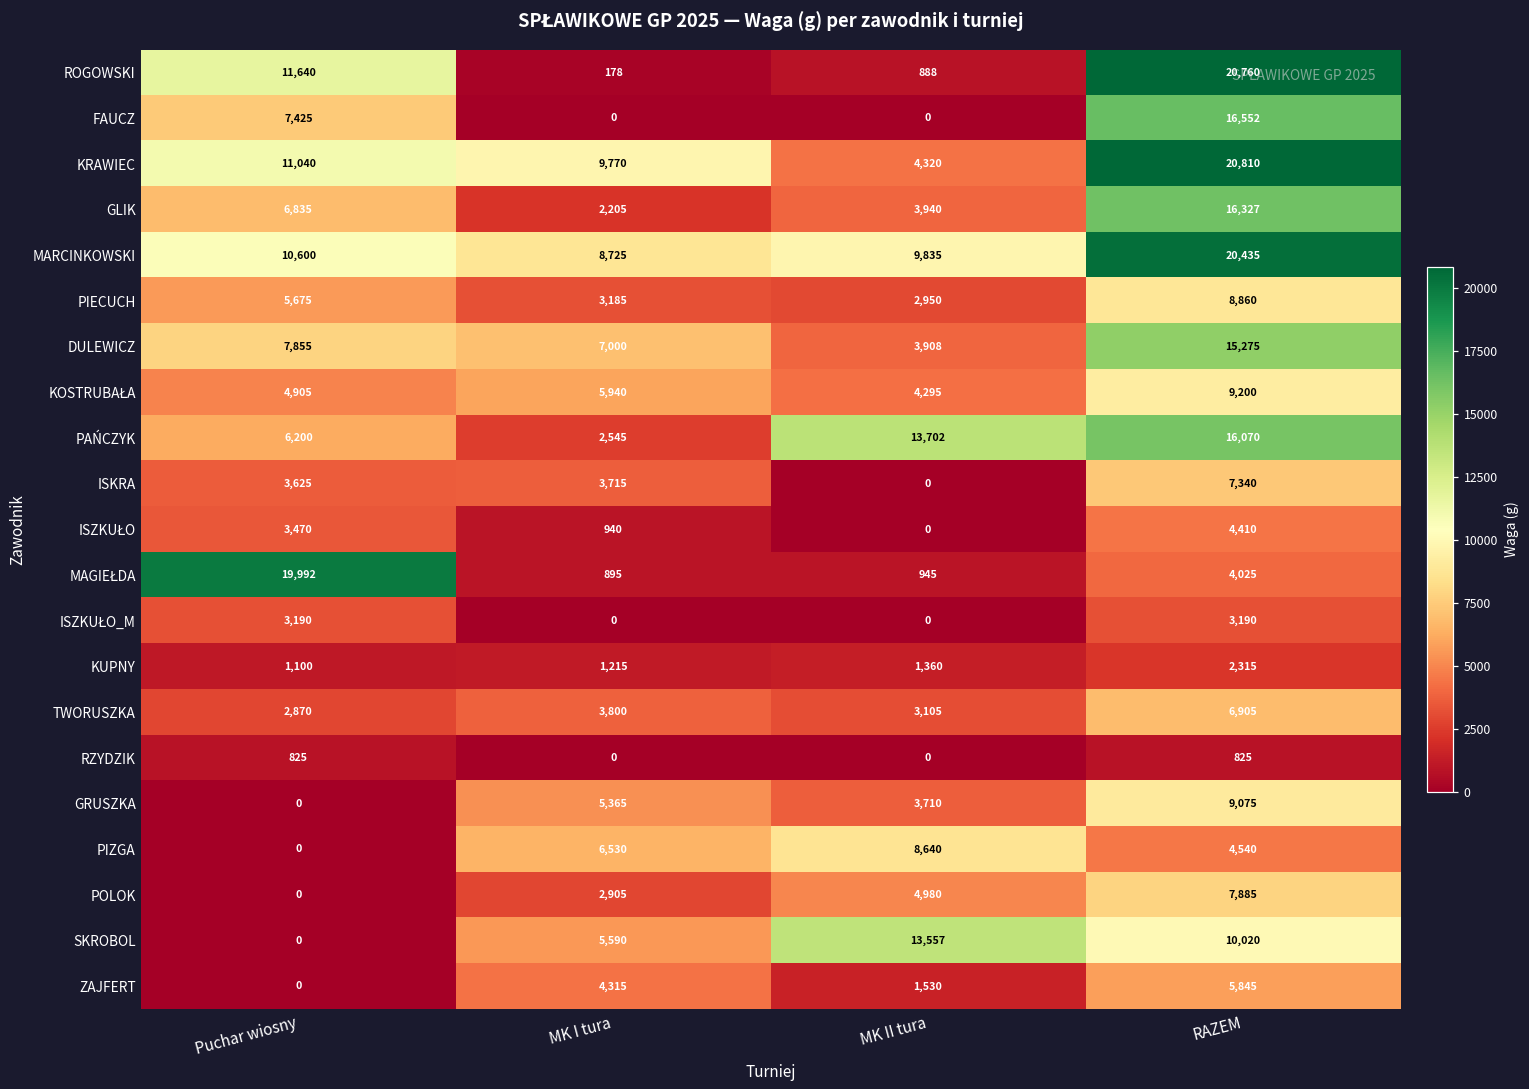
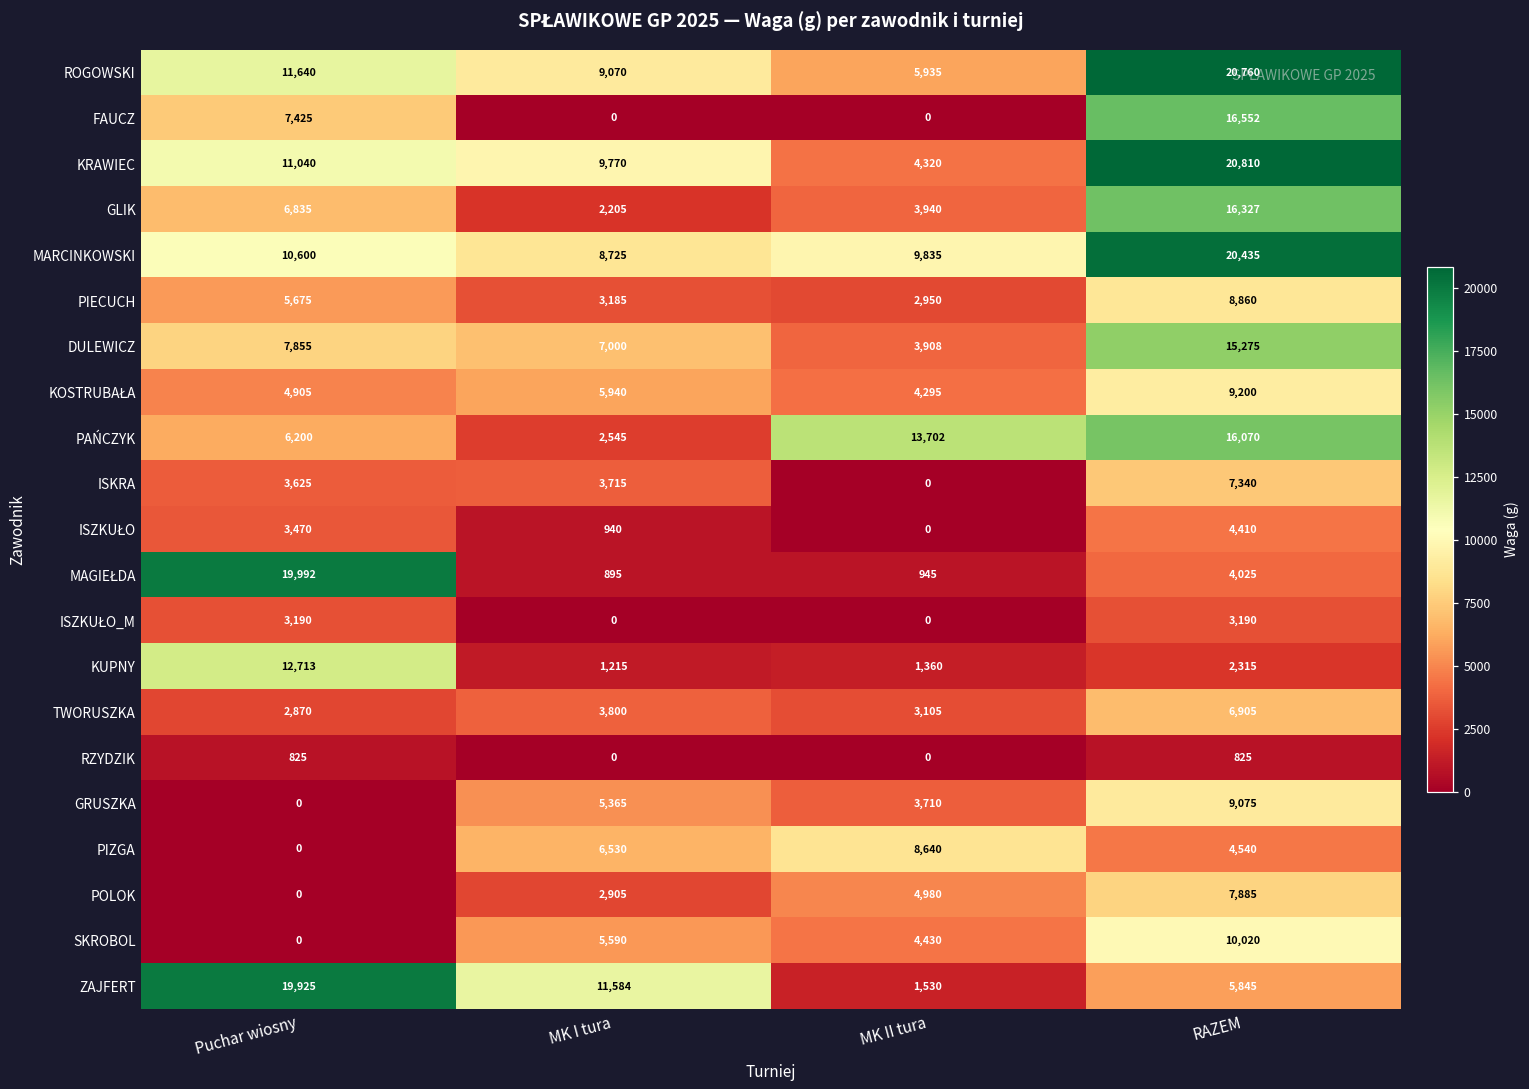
ROGOWSKI, MK I tura: 178 -> 9,070
ROGOWSKI, MK II tura: 888 -> 5,935
KUPNY, Puchar wiosny: 1,100 -> 12,713
SKROBOL, MK II tura: 13,557 -> 4,430
ZAJFERT, Puchar wiosny: 0 -> 19,925
ZAJFERT, MK I tura: 4,315 -> 11,584
